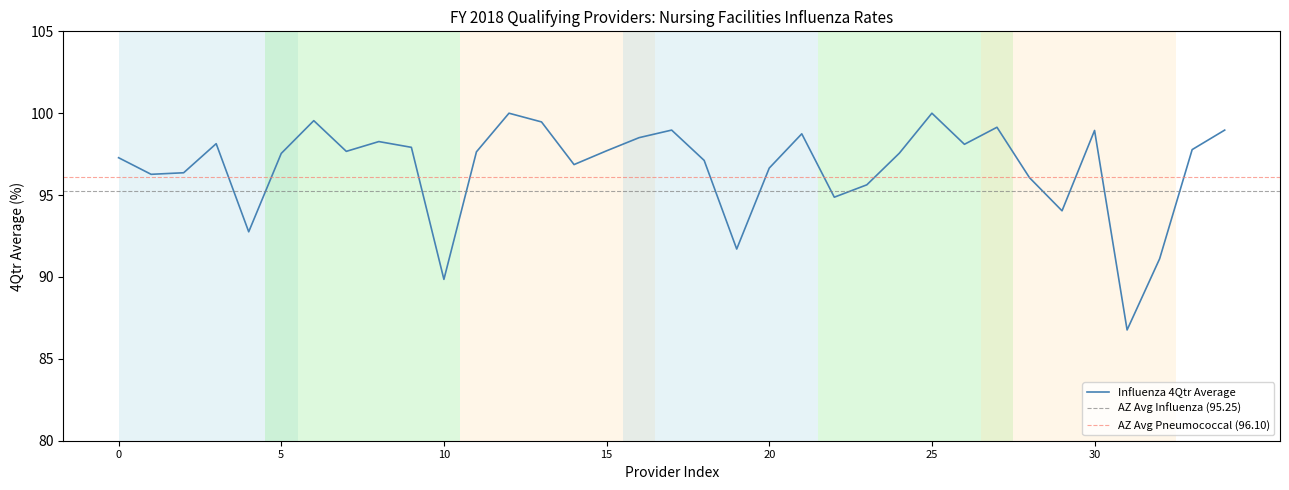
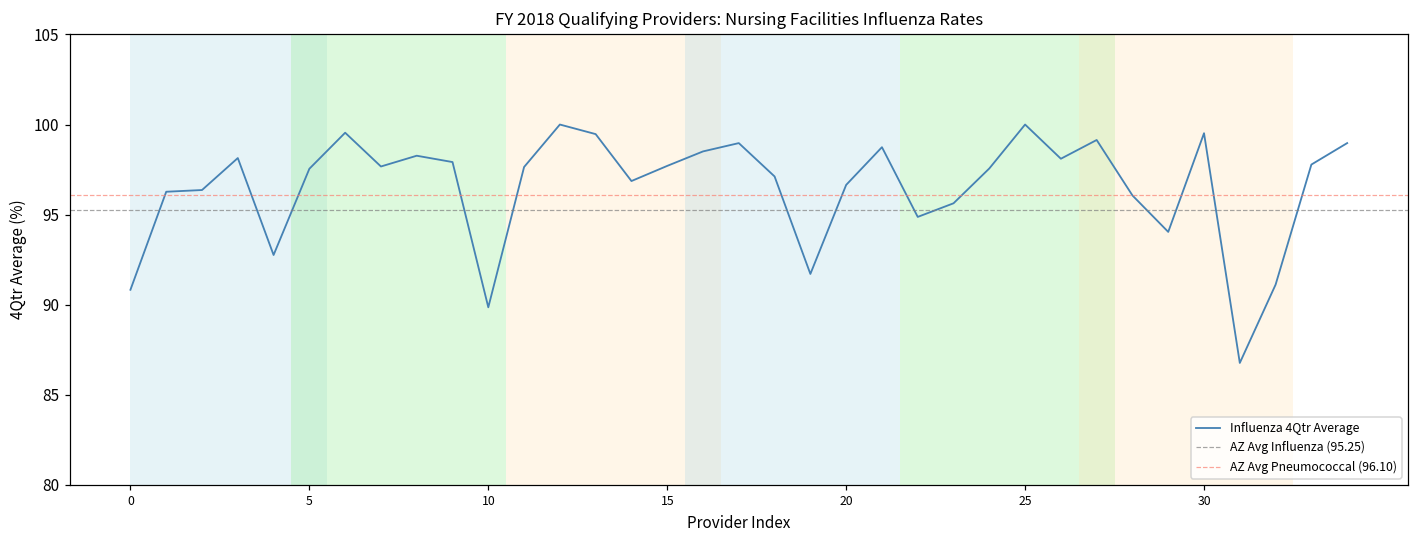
0: 97.3 -> 90.8
30: 98.9 -> 99.5
